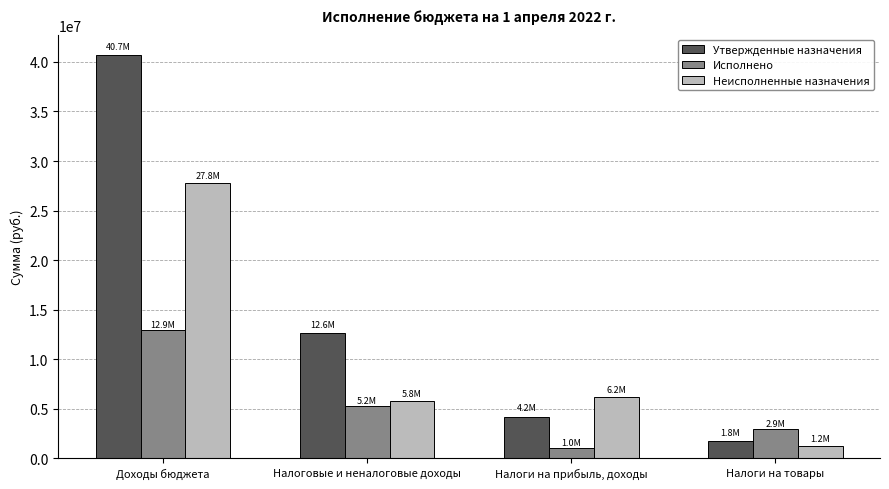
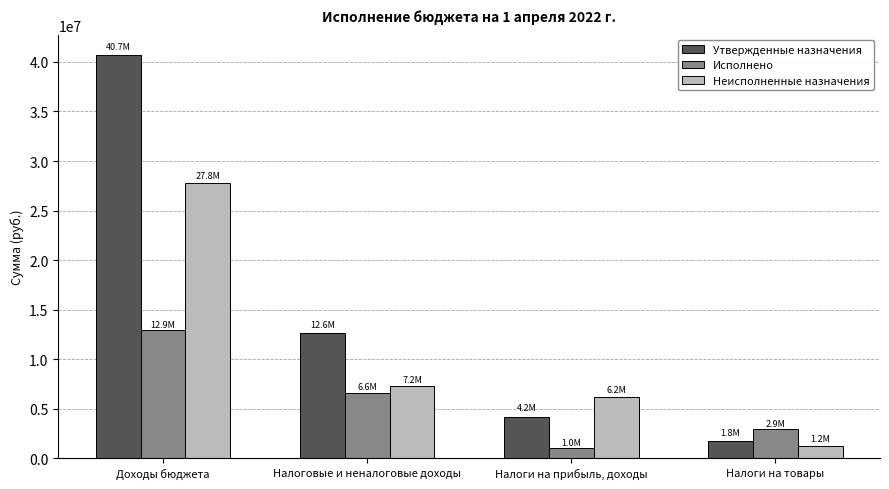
Исполнено, Налоговые и неналоговые доходы: 5.2M -> 6.6M
Неисполненные назначения, Налоговые и неналоговые доходы: 5.8M -> 7.2M
